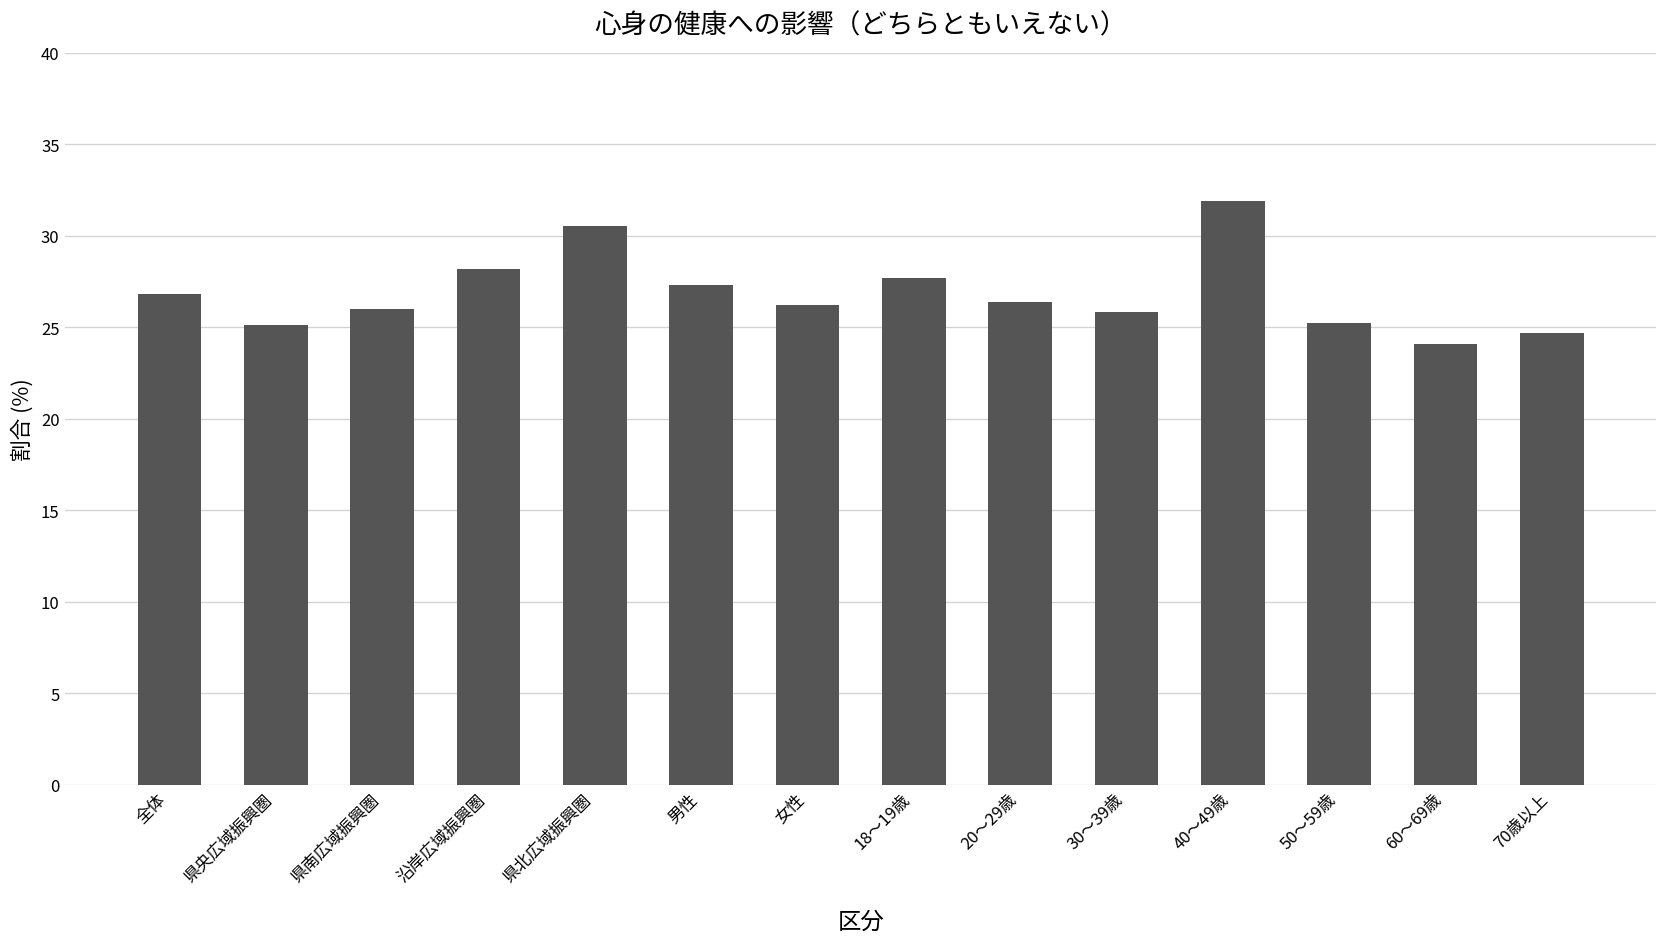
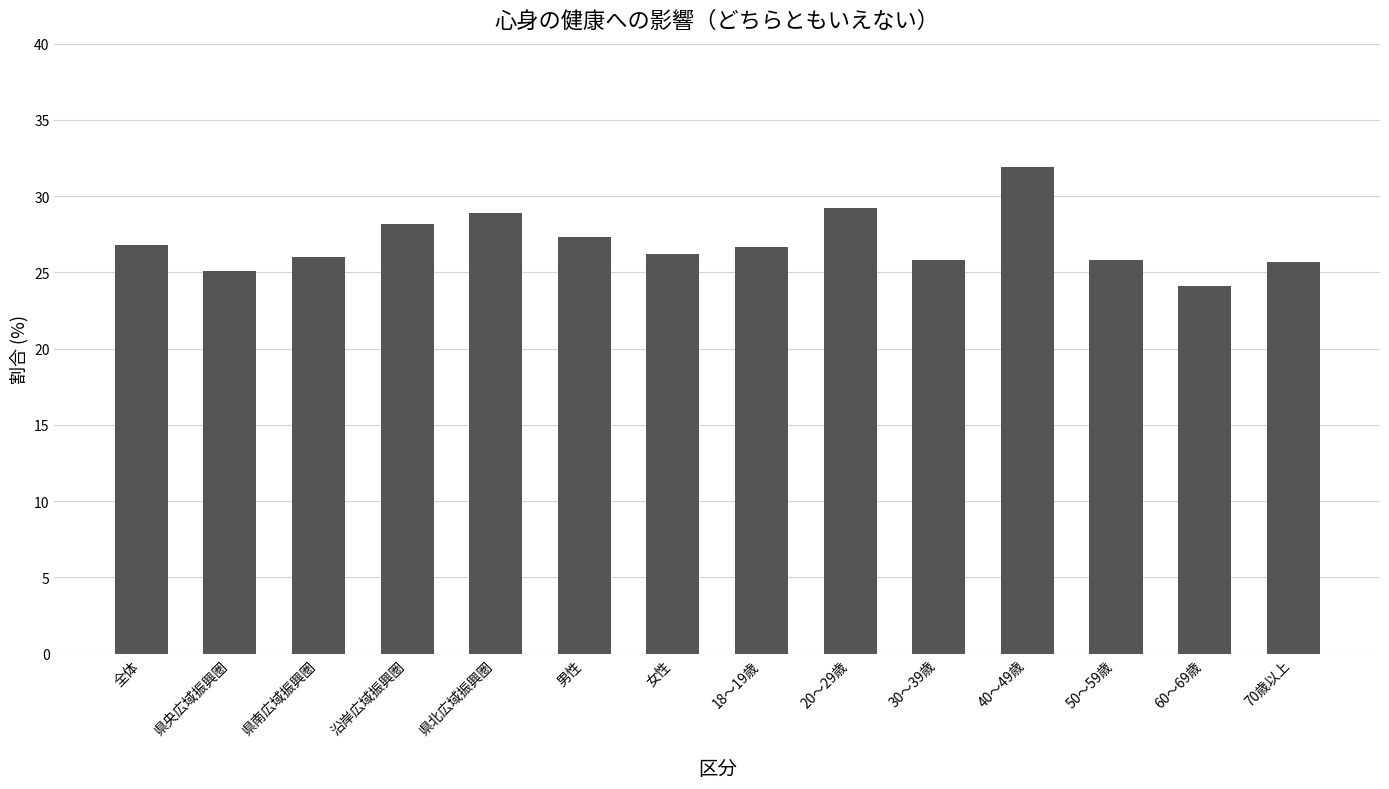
県北広域振興圏: 30.5 -> 28.9
18～19歳: 27.7 -> 26.7
20～29歳: 26.4 -> 29.2
50～59歳: 25.2 -> 25.8
70歳以上: 24.7 -> 25.7
